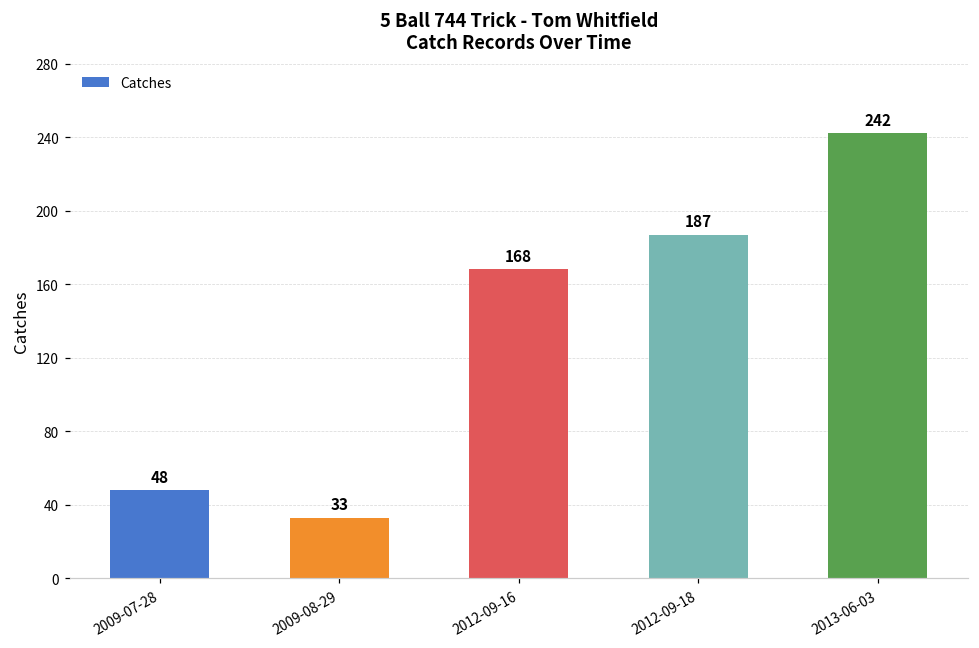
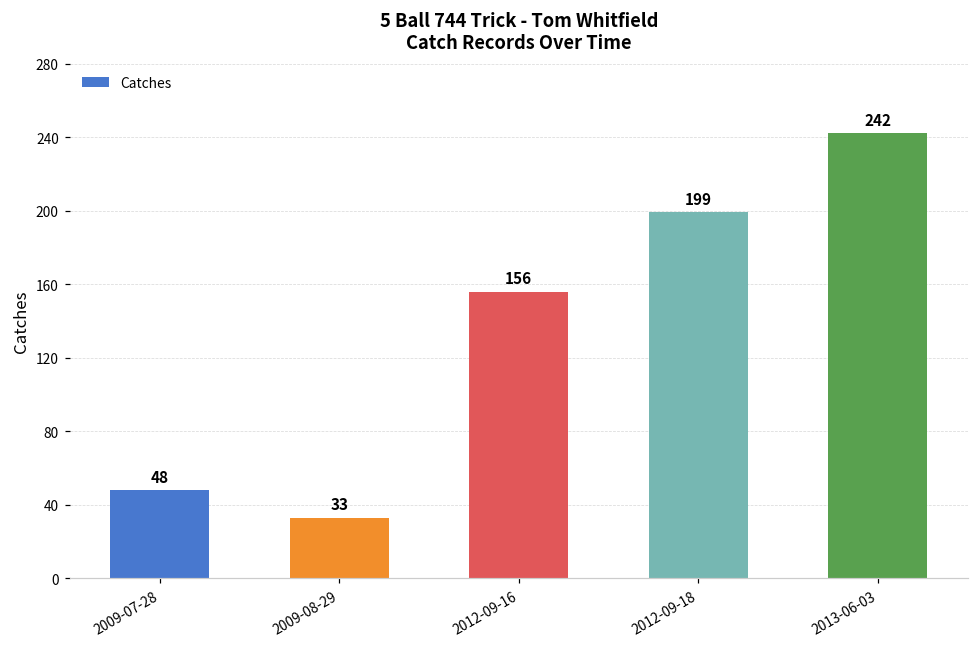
2012-09-16: 168 -> 156
2012-09-18: 187 -> 199
